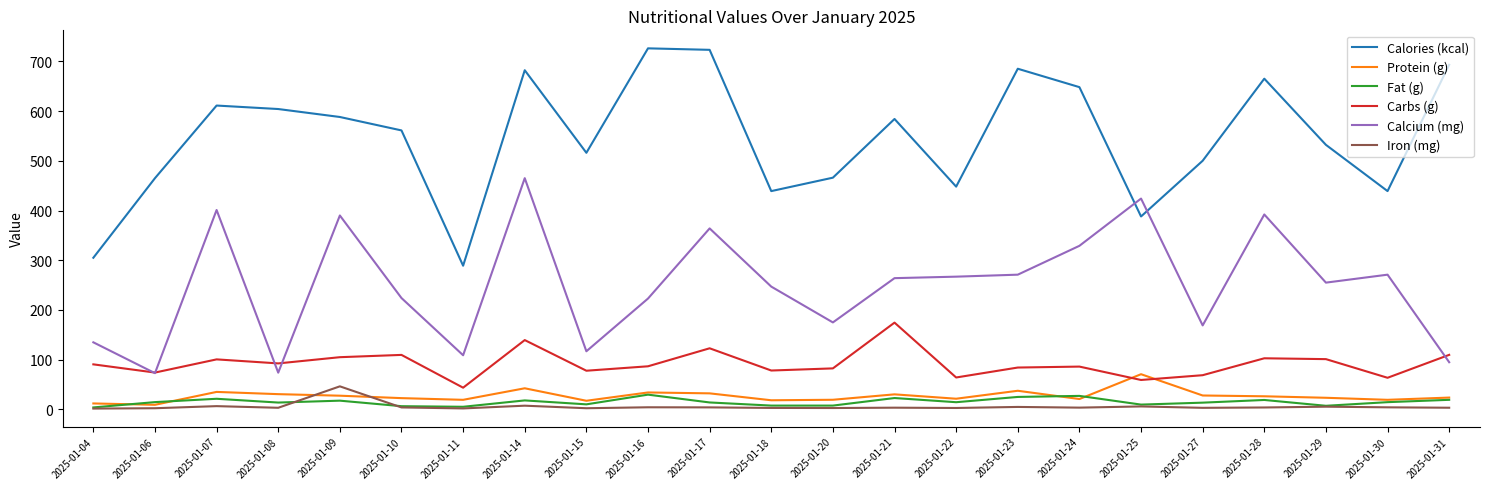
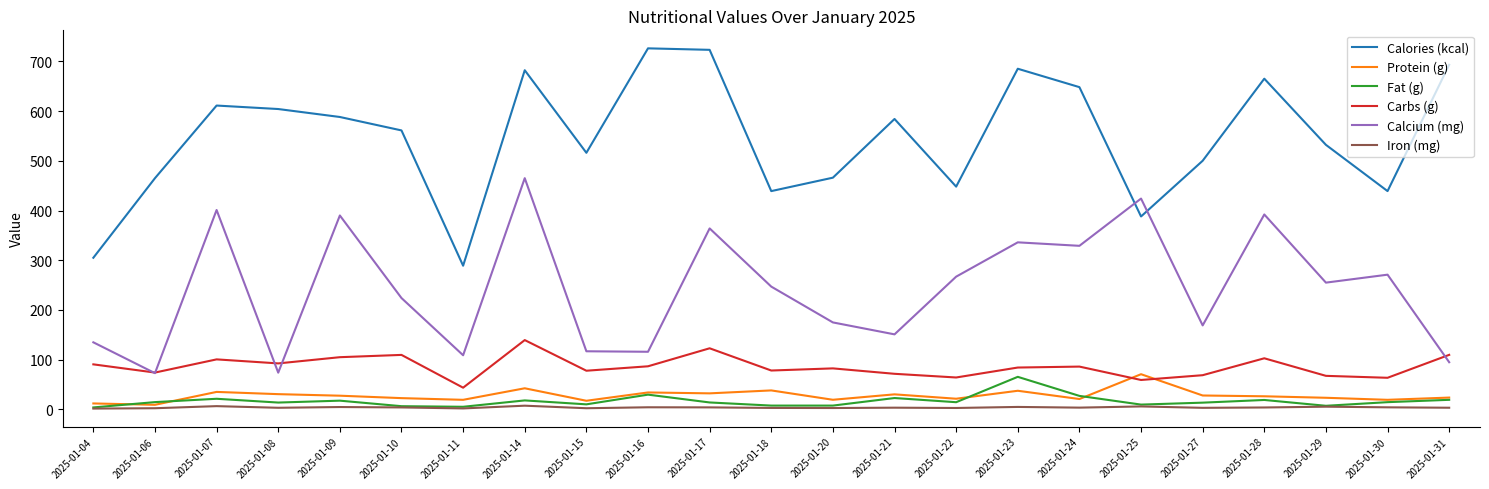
Iron (mg), 2025-01-09: 50 -> 0
Calcium (mg), 2025-01-16: 220 -> 120
Protein (g), 2025-01-18: 20 -> 40
Carbs (g), 2025-01-21: 170 -> 70
Calcium (mg), 2025-01-21: 260 -> 150
Fat (g), 2025-01-23: 30 -> 70
Calcium (mg), 2025-01-23: 270 -> 340
Carbs (g), 2025-01-29: 100 -> 70
